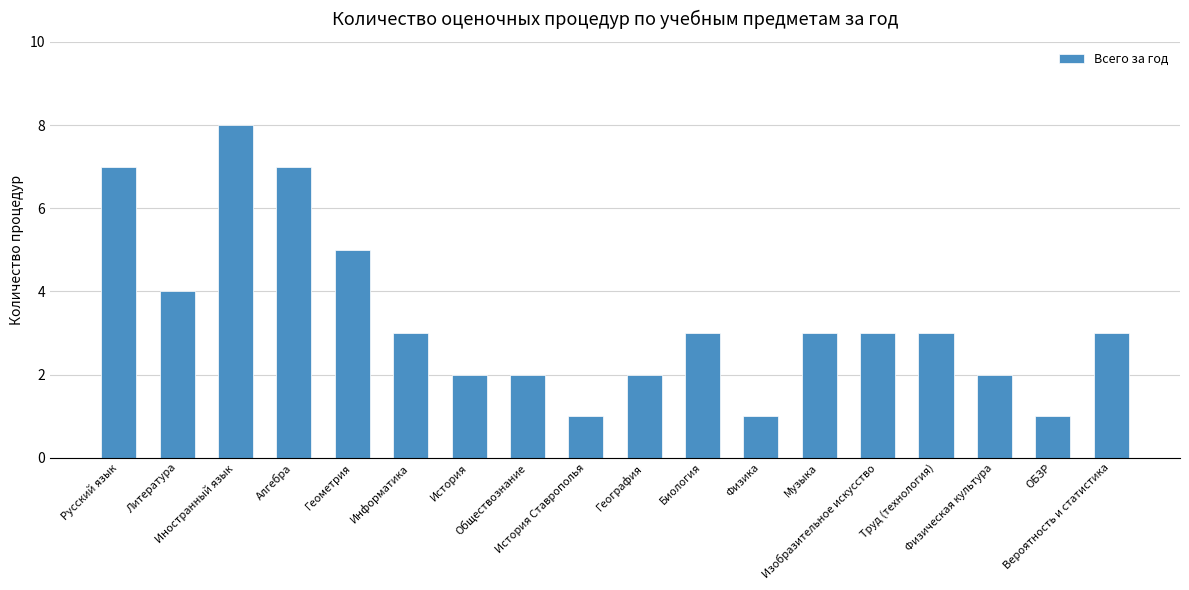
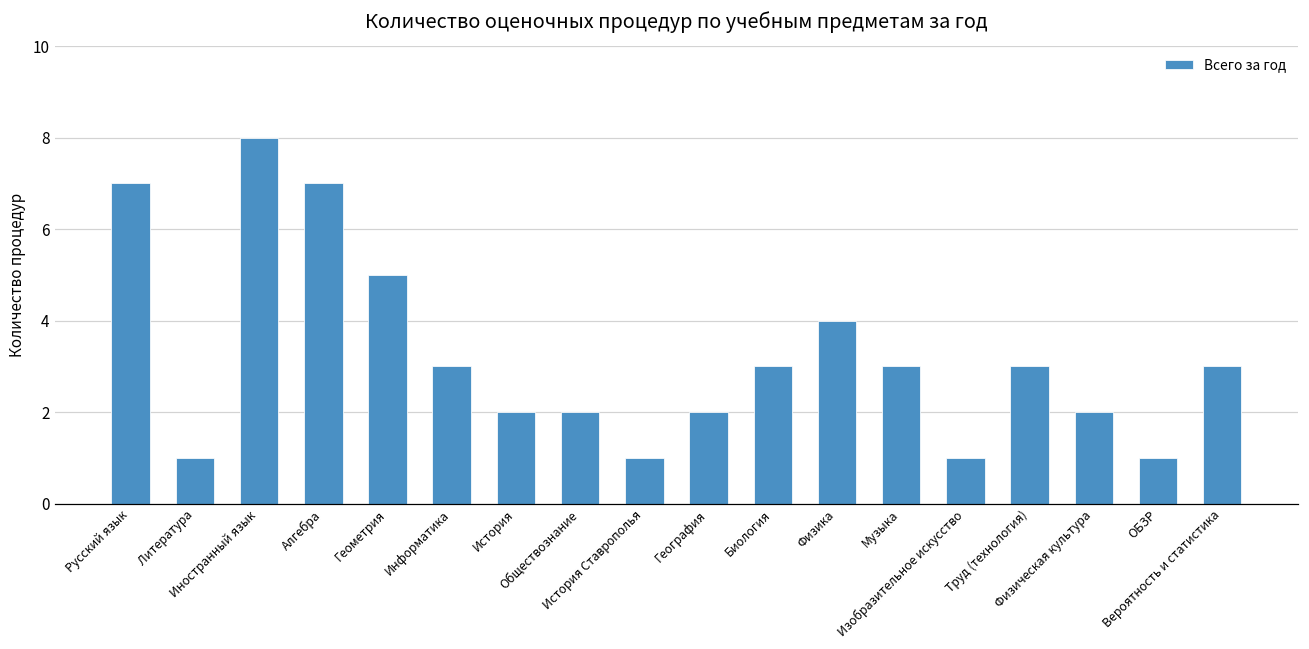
Литература: 4 -> 1
Физика: 1 -> 4
Изобразительное искусство: 3 -> 1
